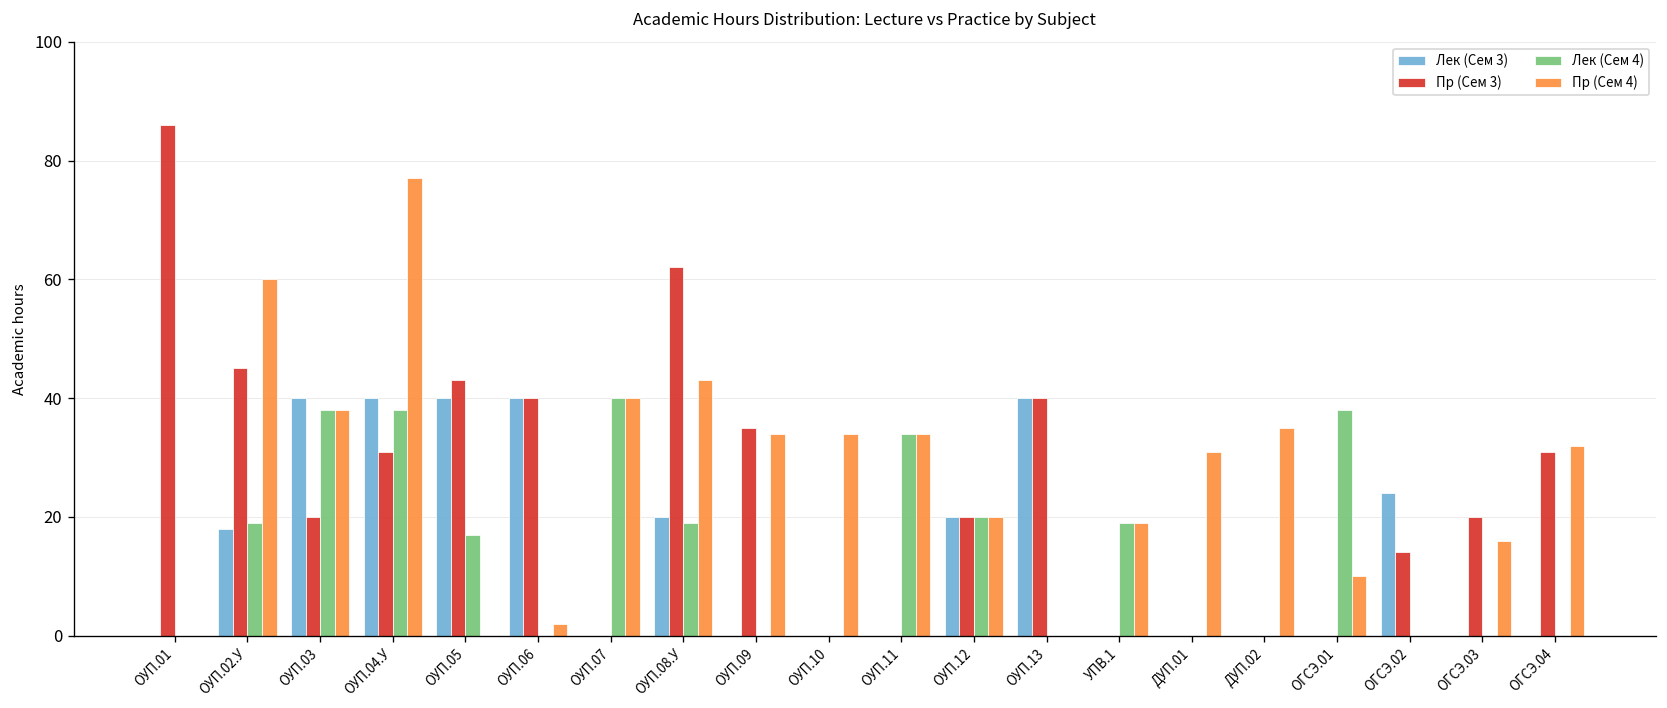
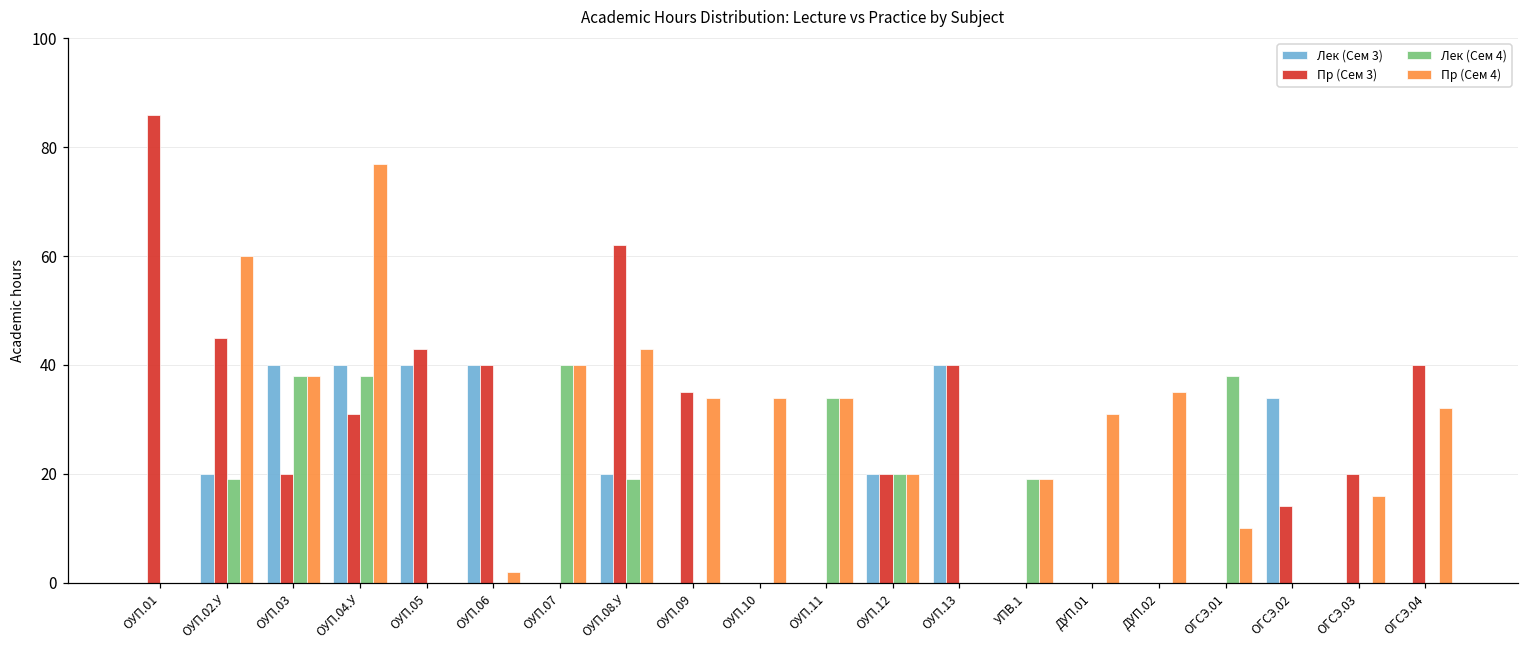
Лек (Сем 3), ОУП.02.У: 18 -> 20
Лек (Сем 4), ОУП.05: 17 -> 0
Лек (Сем 3), ОГСЭ.02: 24 -> 34
Пр (Сем 3), ОГСЭ.04: 31 -> 40
